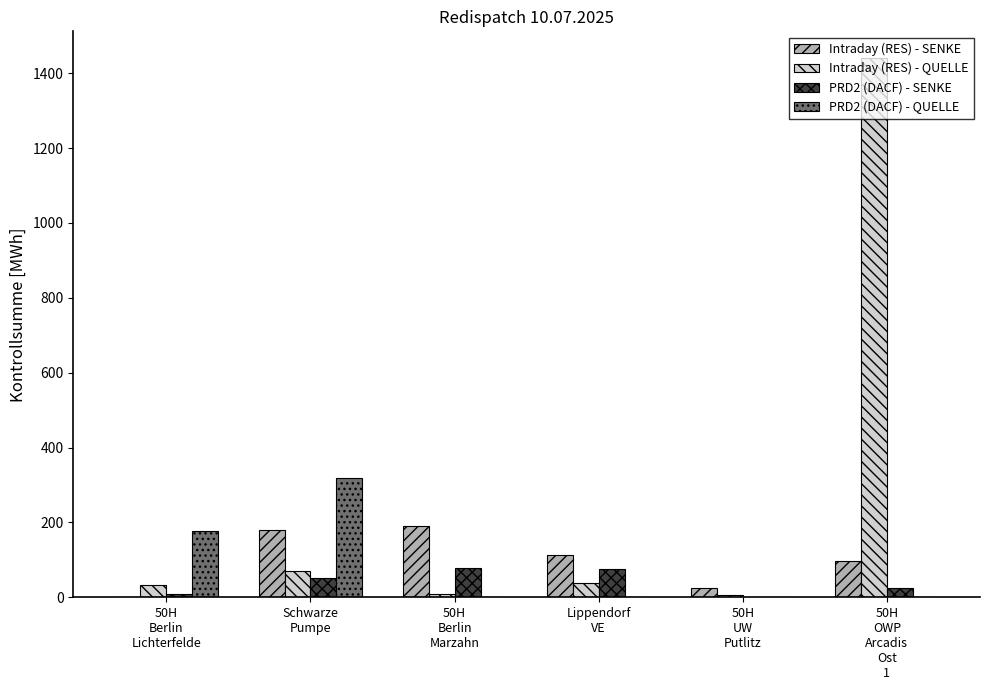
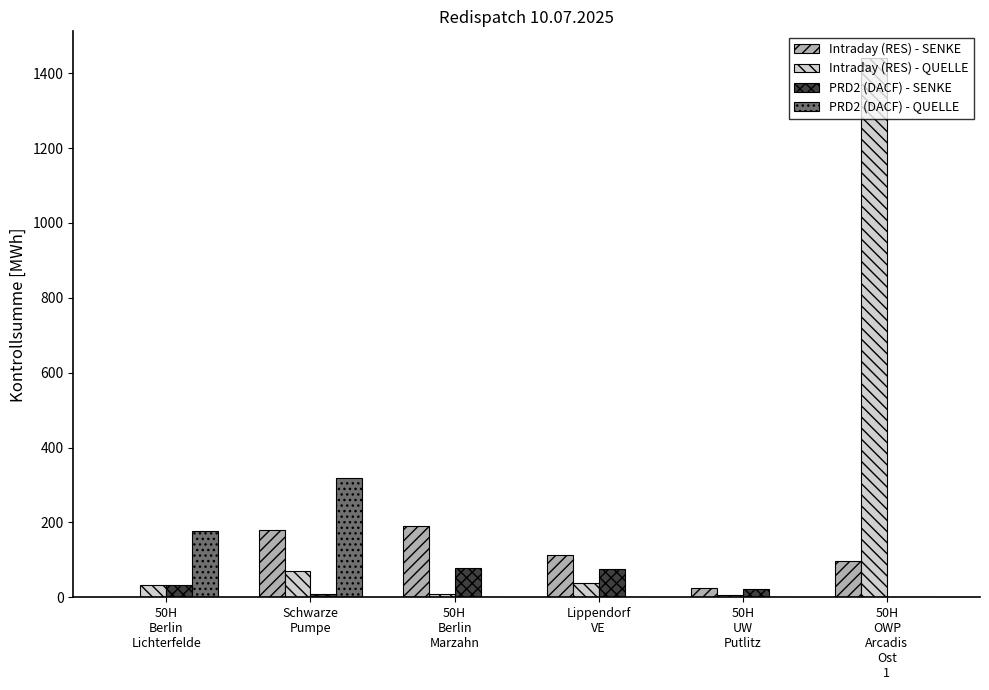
PRD2 (DACF) - SENKE, 50H Berlin Lichterfelde: 10 -> 30
PRD2 (DACF) - SENKE, Schwarze Pumpe: 50 -> 10
PRD2 (DACF) - SENKE, 50H UW Putlitz: 0 -> 20
PRD2 (DACF) - SENKE, 50H OWP Arcadis Ost 1: 20 -> 0
